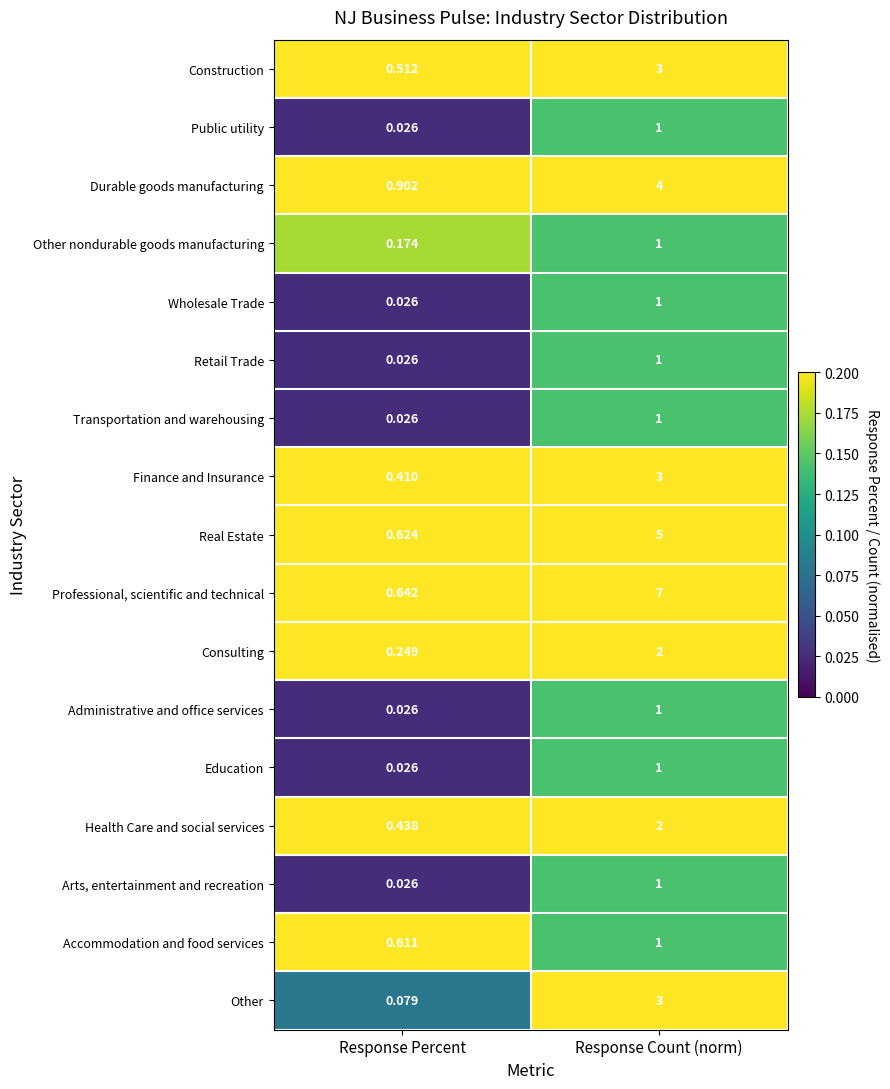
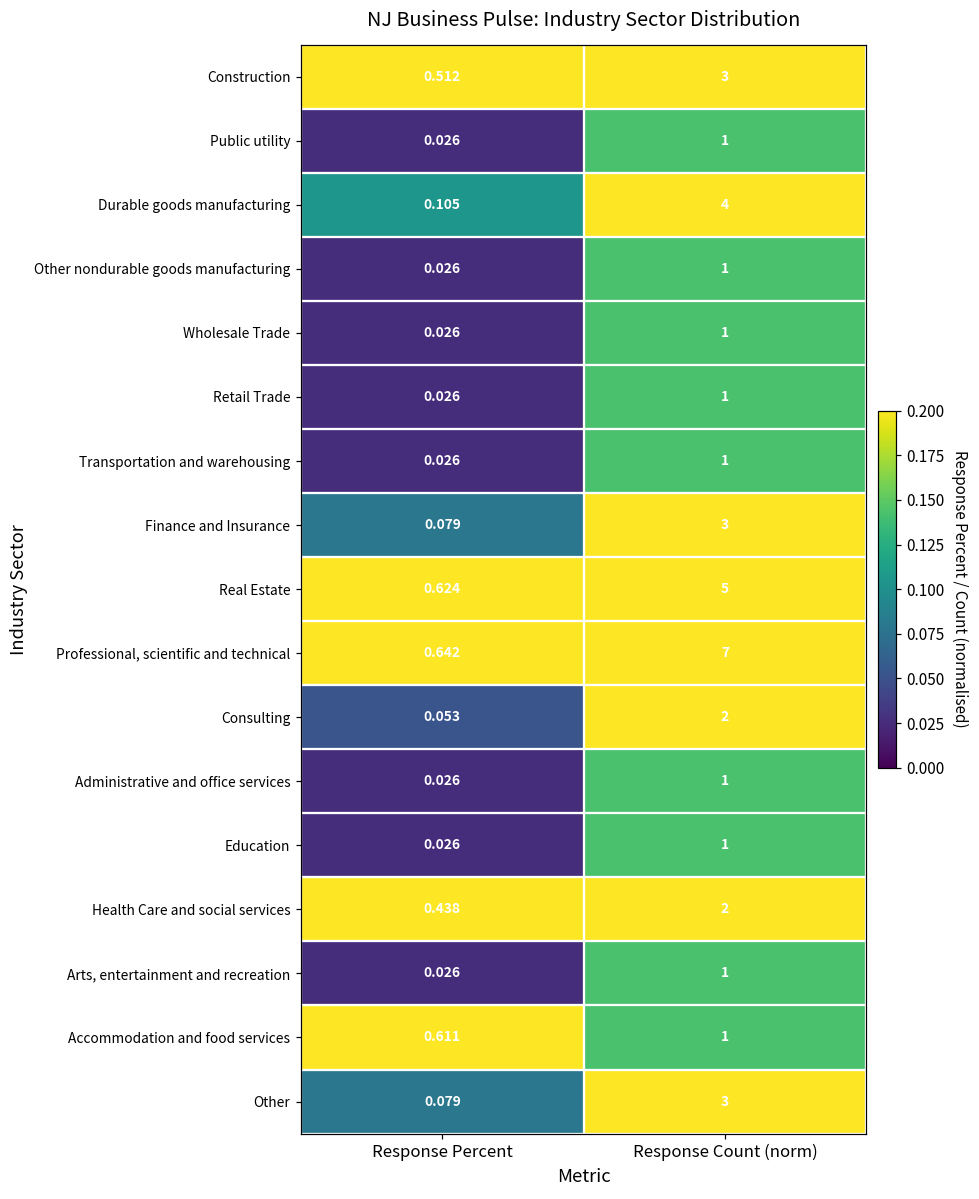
Durable goods manufacturing, Response Percent: 0.902 -> 0.105
Other nondurable goods manufacturing, Response Percent: 0.174 -> 0.026
Finance and Insurance, Response Percent: 0.410 -> 0.079
Consulting, Response Percent: 0.249 -> 0.053
